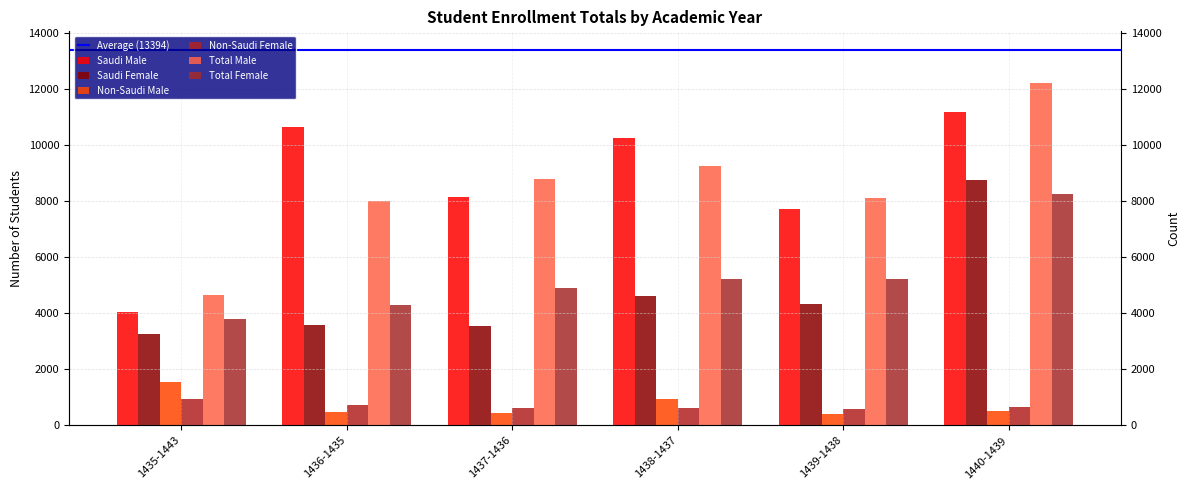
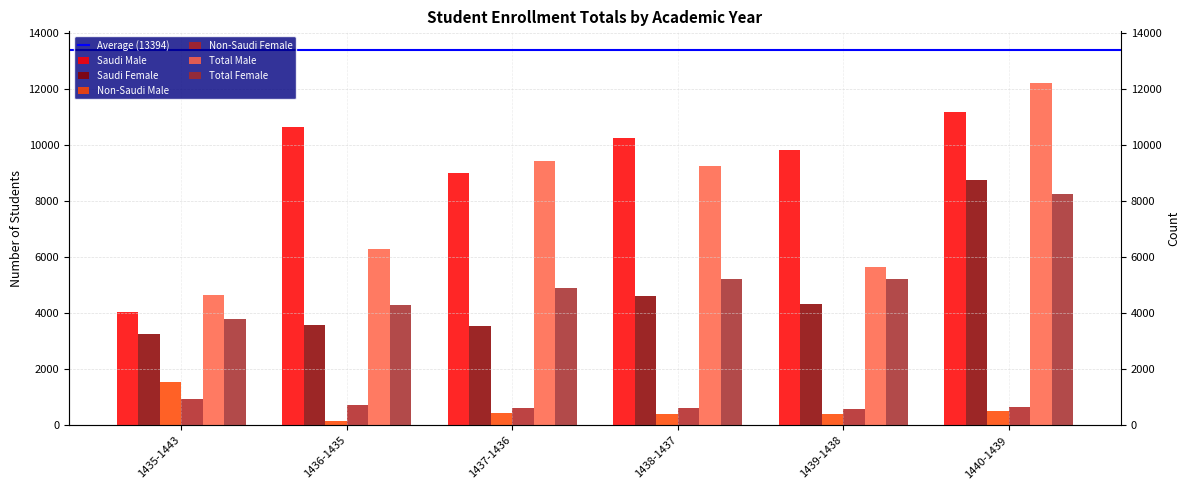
Non-Saudi Male, 1436-1435: 500 -> 100
Total Male, 1436-1435: 8000 -> 6300
Saudi Male, 1437-1436: 8100 -> 9000
Total Male, 1437-1436: 8800 -> 9400
Non-Saudi Male, 1438-1437: 900 -> 400
Saudi Male, 1439-1438: 7700 -> 9800
Total Male, 1439-1438: 8100 -> 5700
